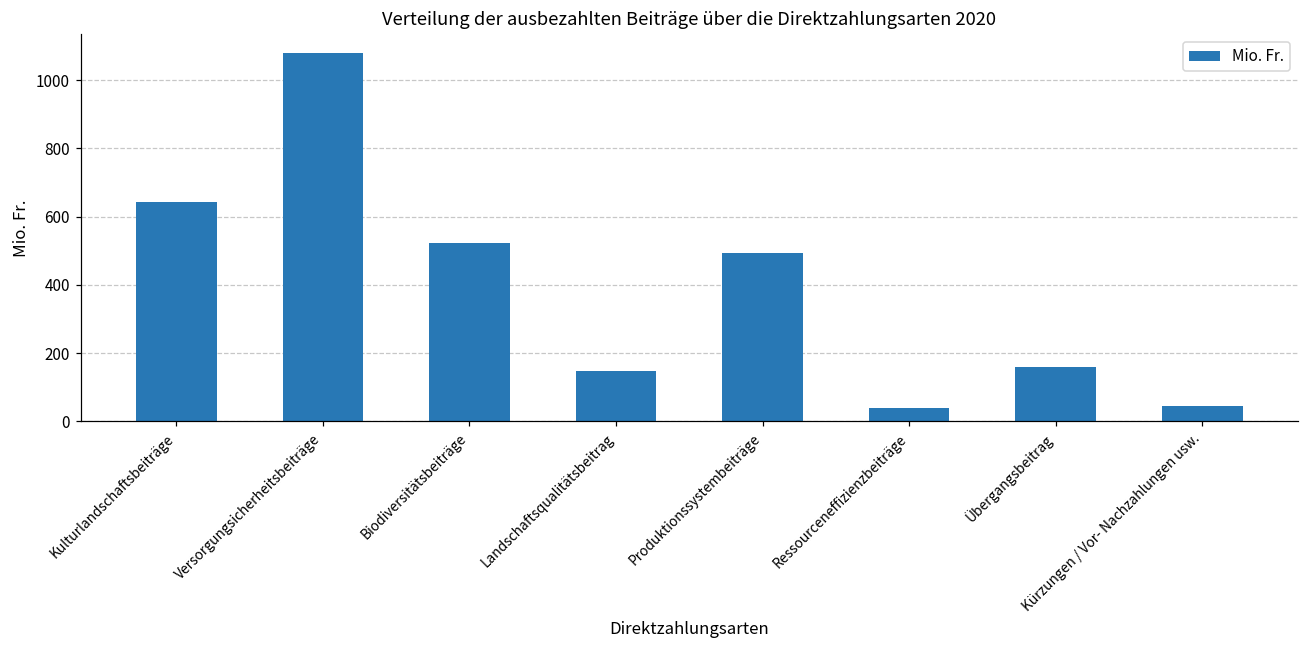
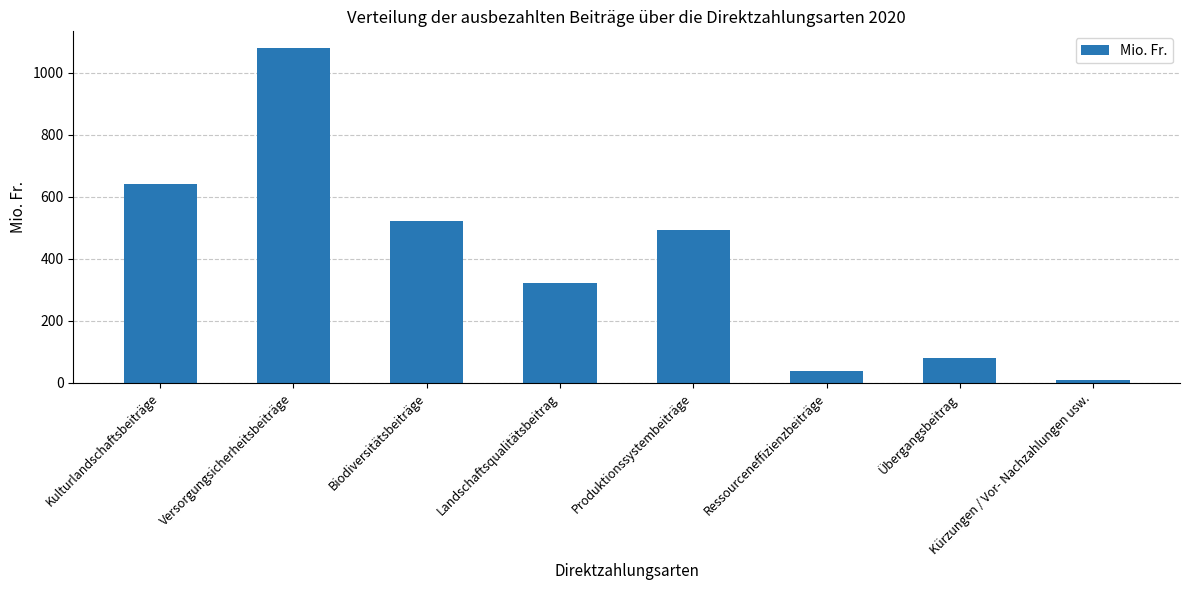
Landschaftsqualitätsbeitrag: 150 -> 320
Übergangsbeitrag: 160 -> 80
Kürzungen / Vor- Nachzahlungen usw.: 40 -> 10
